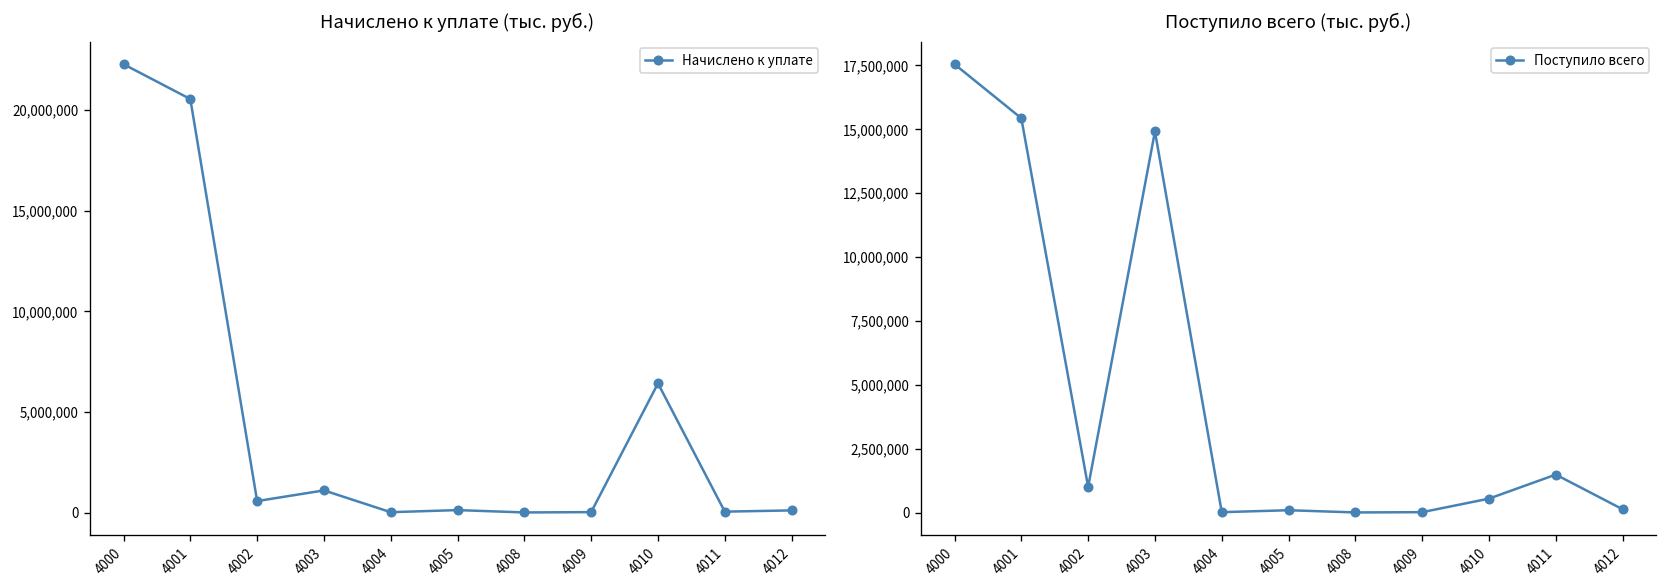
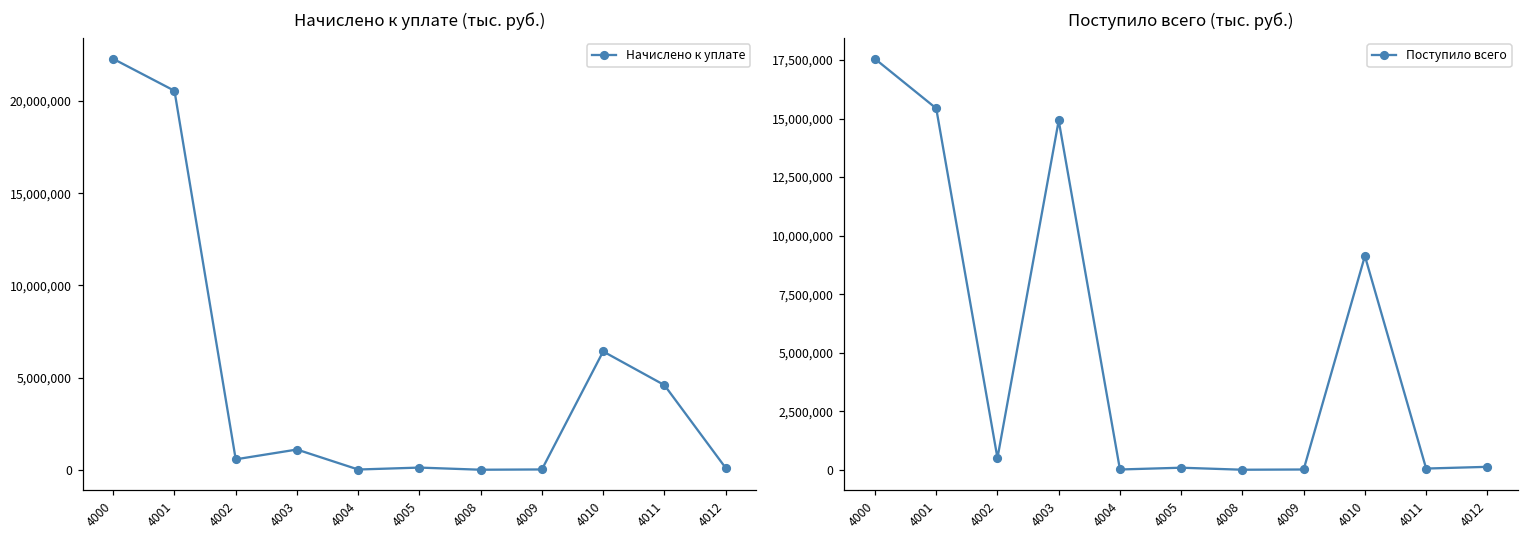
Начислено к уплате (тыс. руб.), 4011: 100,000 -> 4,600,000
Поступило всего (тыс. руб.), 4002: 1,000,000 -> 500,000
Поступило всего (тыс. руб.), 4010: 600,000 -> 9,100,000
Поступило всего (тыс. руб.), 4011: 1,500,000 -> 100,000
